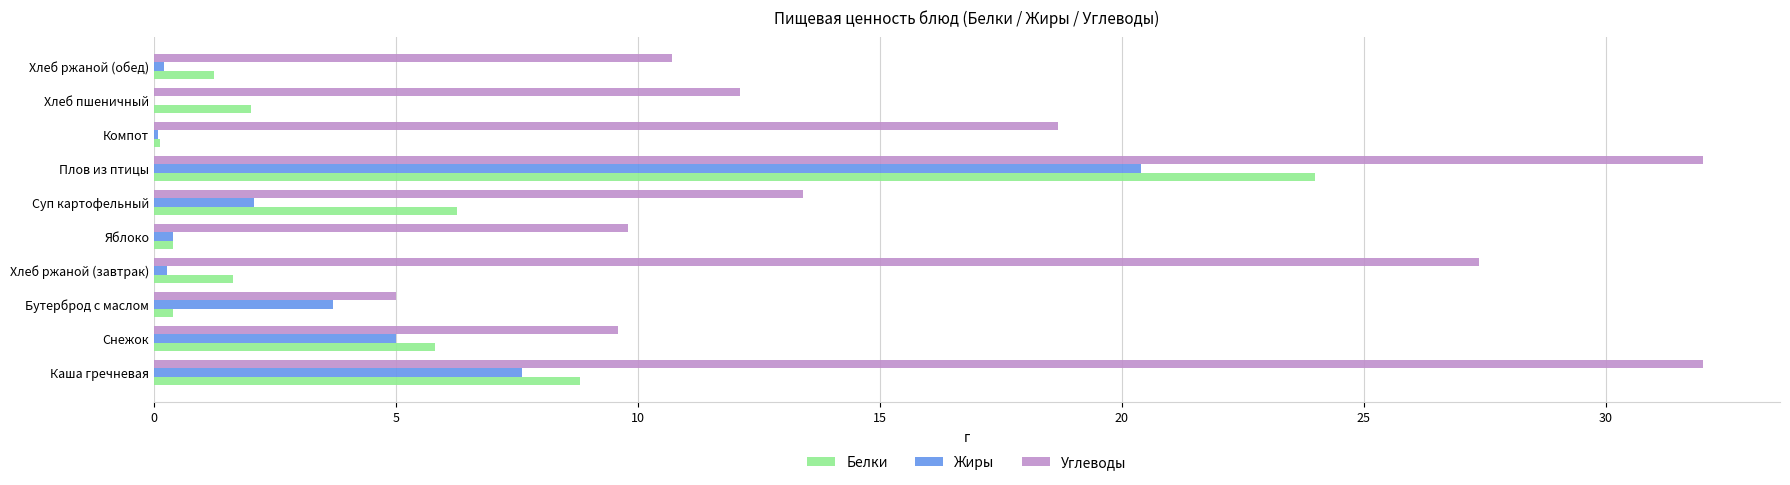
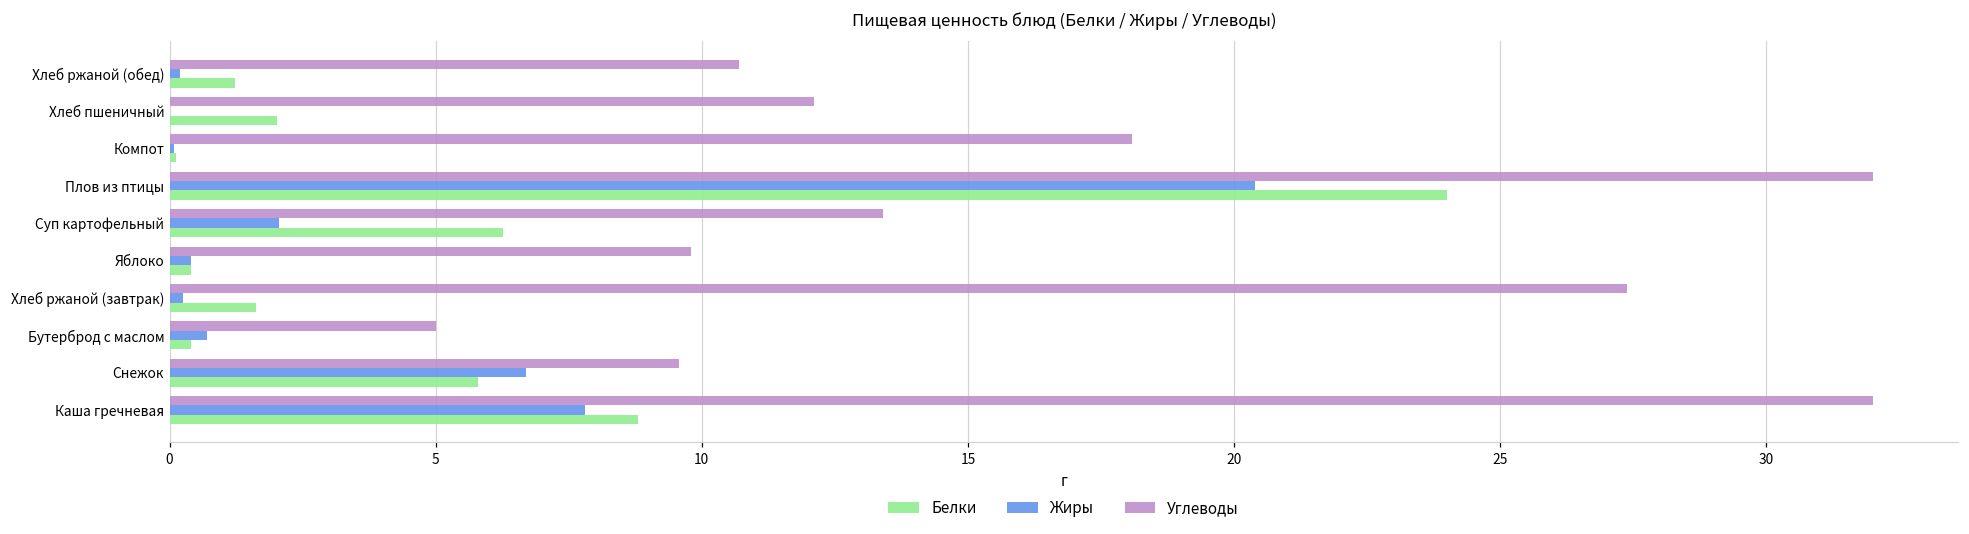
Углеводы, Компот: 18.7 -> 18.1
Жиры, Бутерброд с маслом: 3.7 -> 0.7
Жиры, Снежок: 5.0 -> 6.7
Жиры, Каша гречневая: 7.6 -> 7.8
